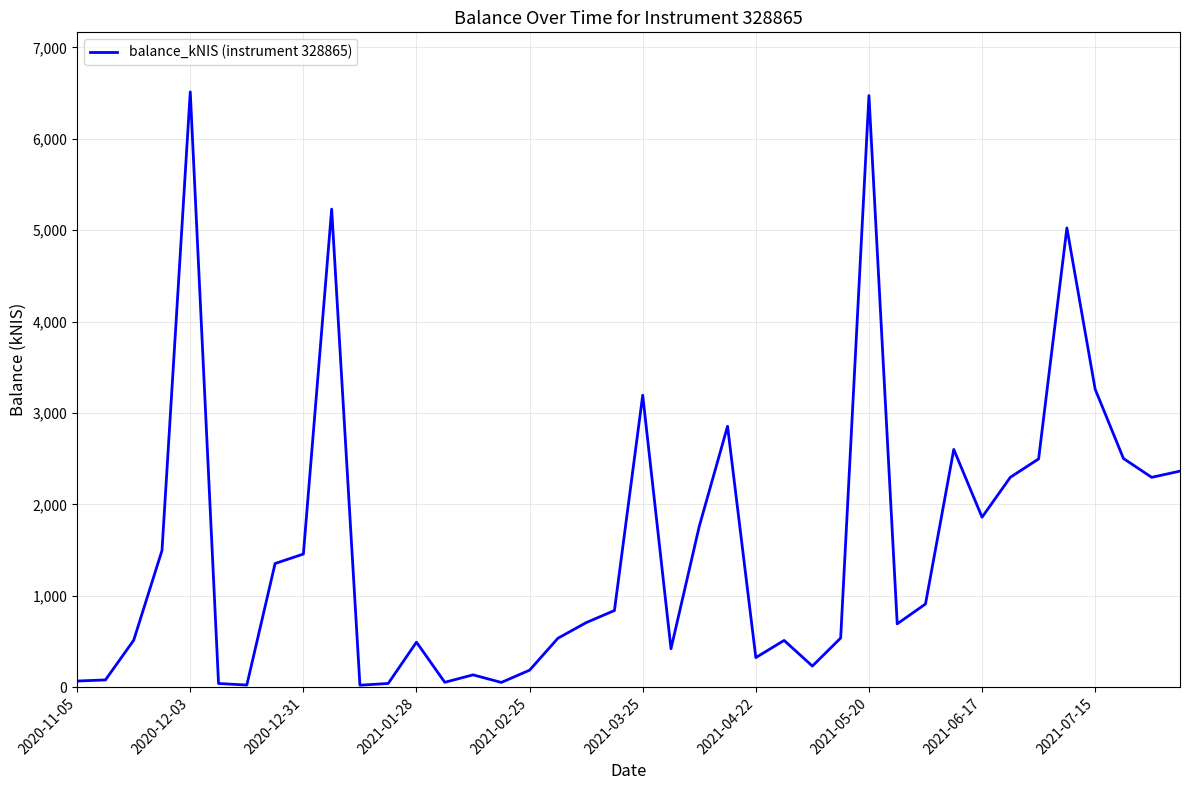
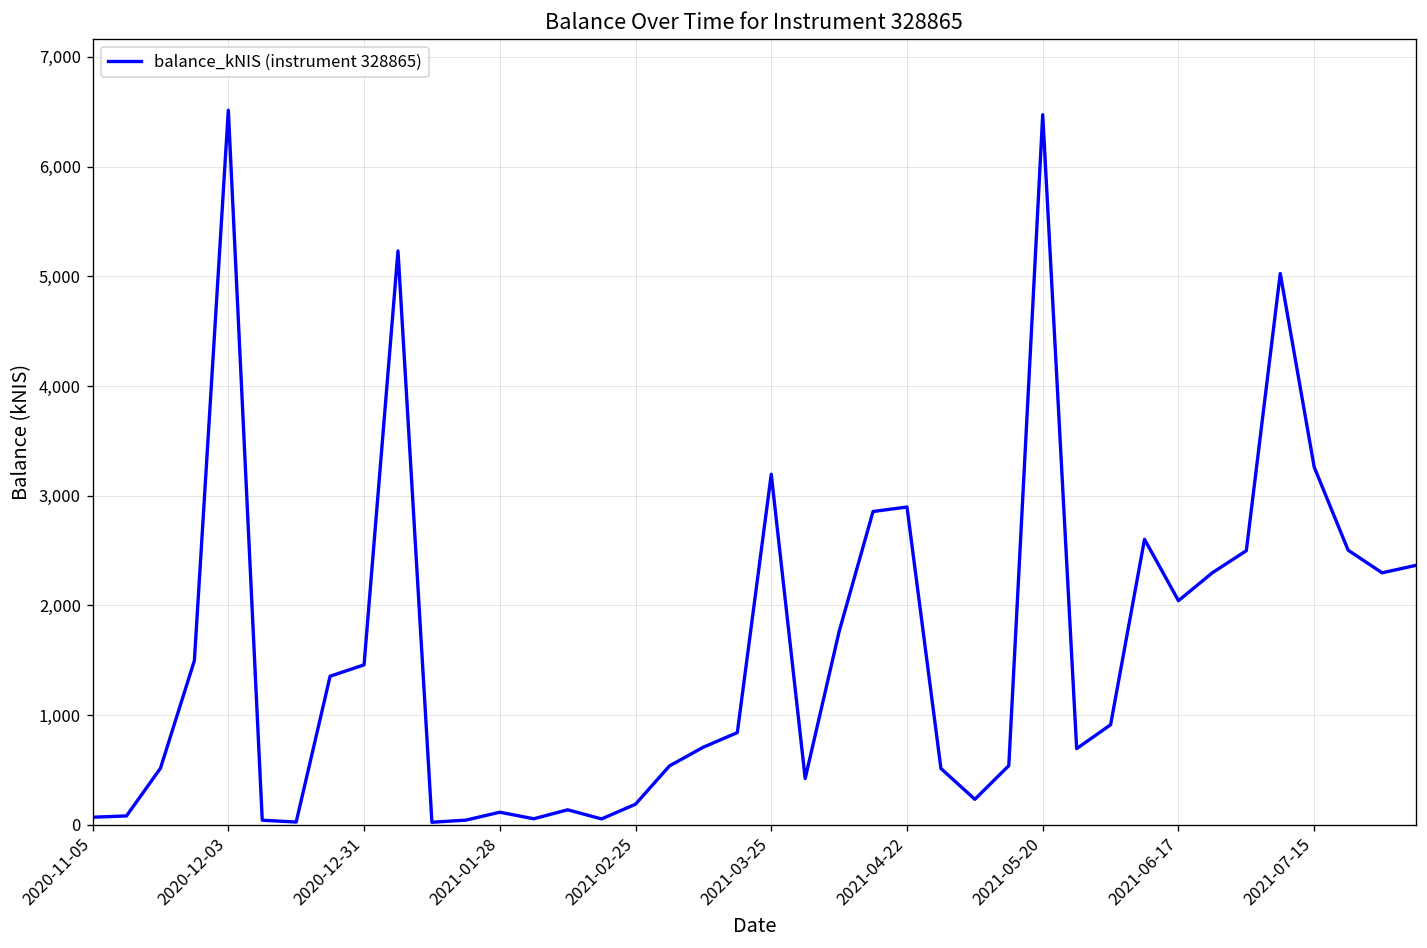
2021-01-28: 500 -> 100
2021-04-22: 300 -> 2,900
2021-06-17: 1,900 -> 2,000
